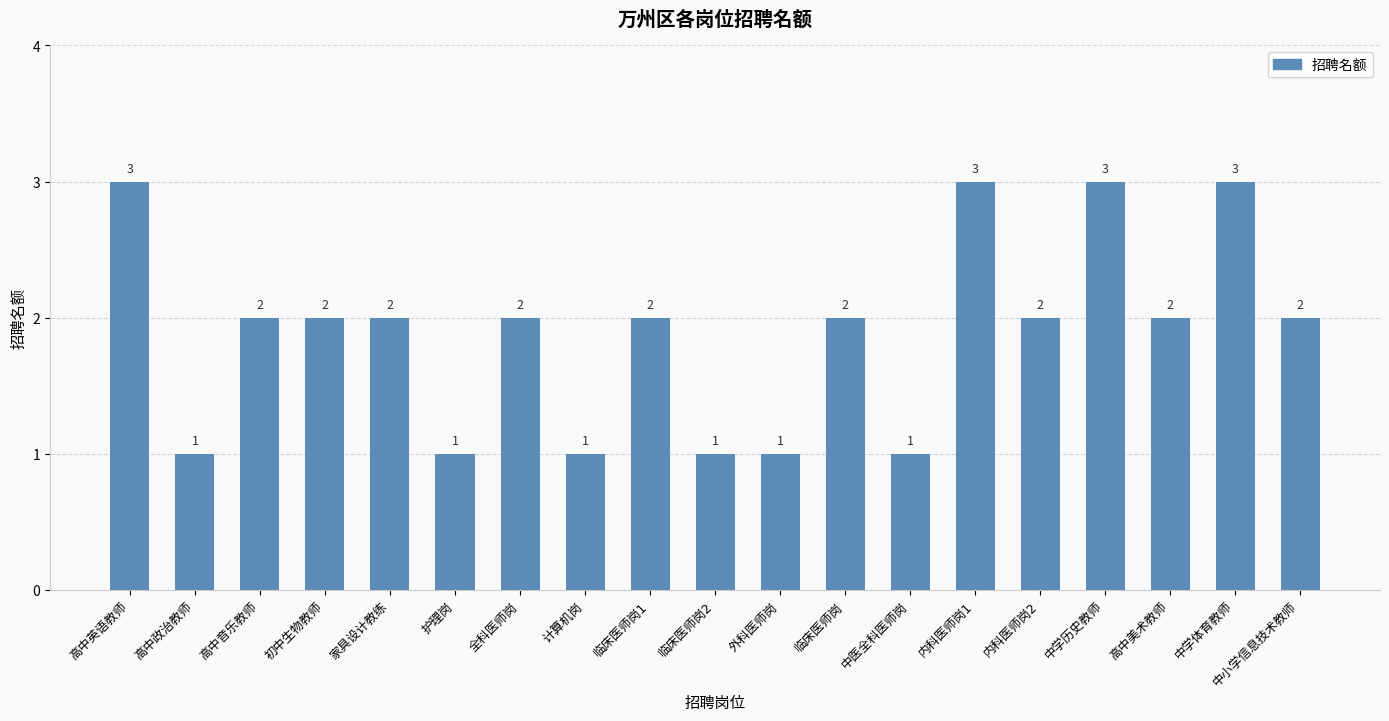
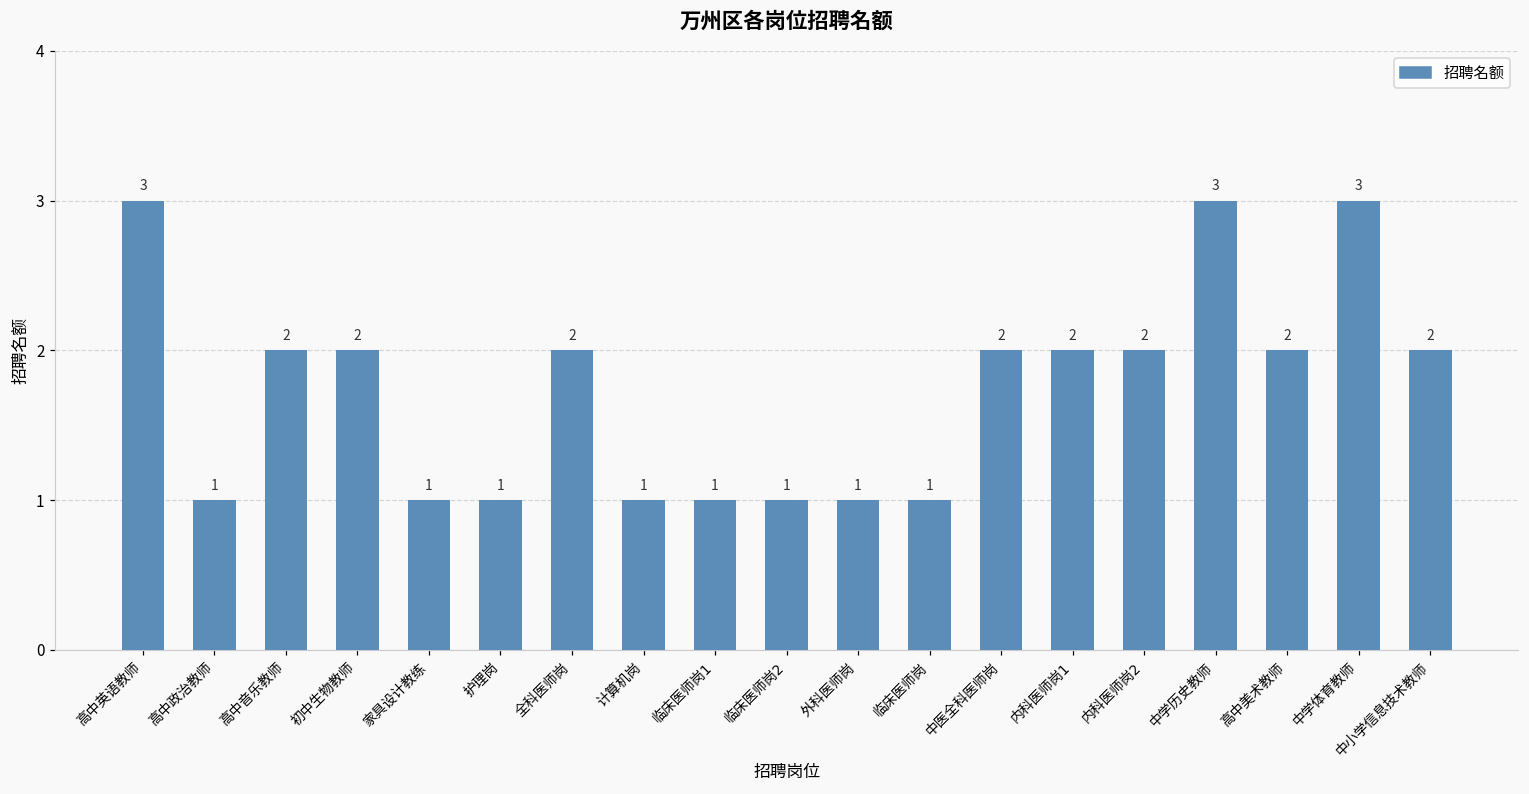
家具设计教练: 2 -> 1
临床医师岗1: 2 -> 1
临床医师岗: 2 -> 1
中医全科医师岗: 1 -> 2
内科医师岗1: 3 -> 2
